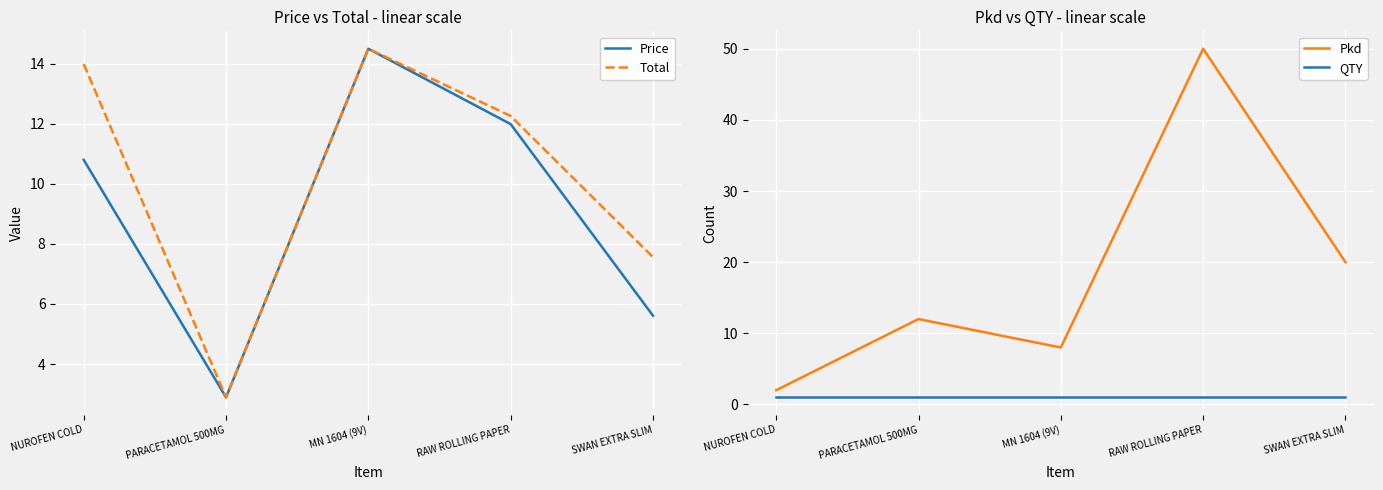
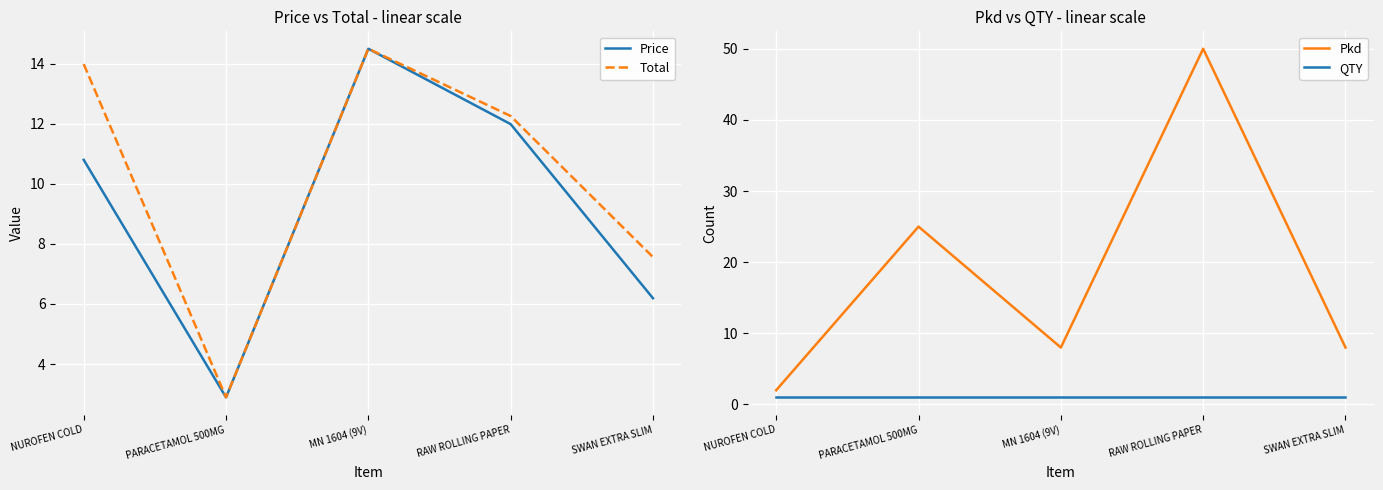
Price vs Total - linear scale, Price, SWAN EXTRA SLIM: 5.6 -> 6.2
Pkd vs QTY - linear scale, Pkd, PARACETAMOL 500MG: 12 -> 25
Pkd vs QTY - linear scale, Pkd, SWAN EXTRA SLIM: 20 -> 8
